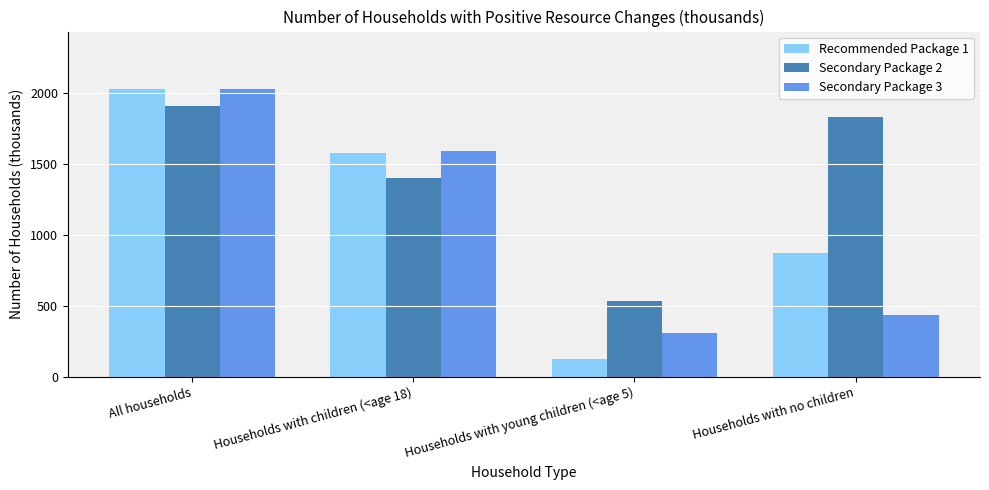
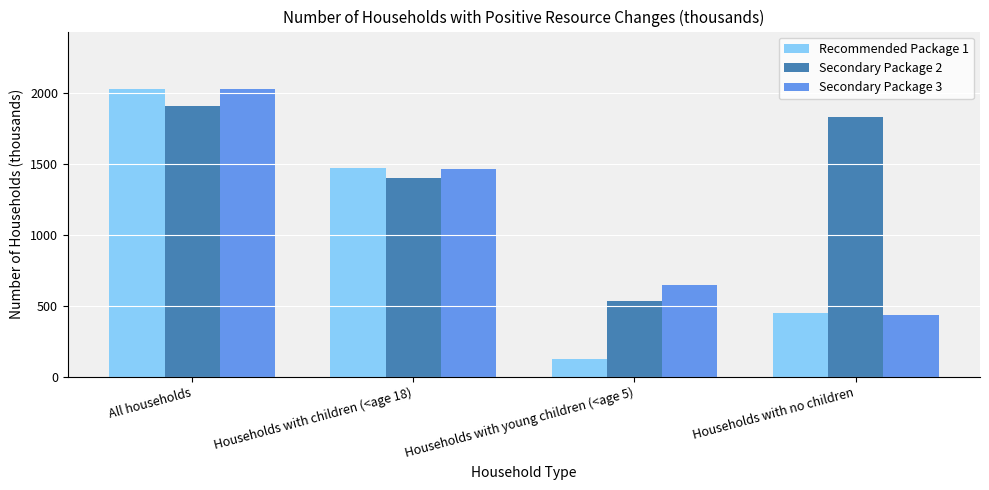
Recommended Package 1, Households with children (<age 18): 1570 -> 1470
Secondary Package 3, Households with children (<age 18): 1590 -> 1460
Secondary Package 3, Households with young children (<age 5): 310 -> 650
Recommended Package 1, Households with no children: 870 -> 450
